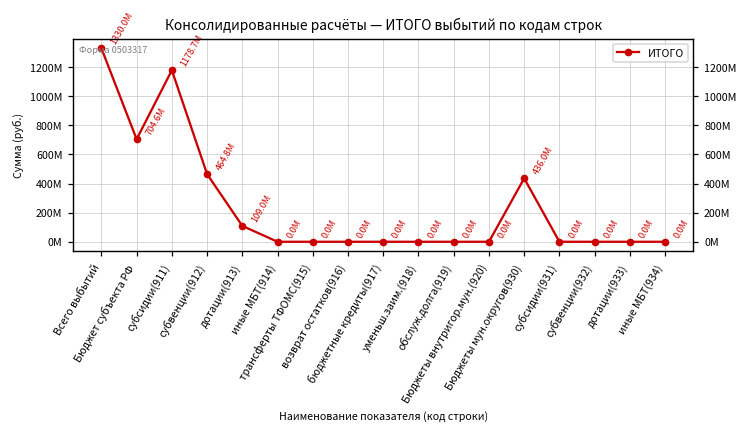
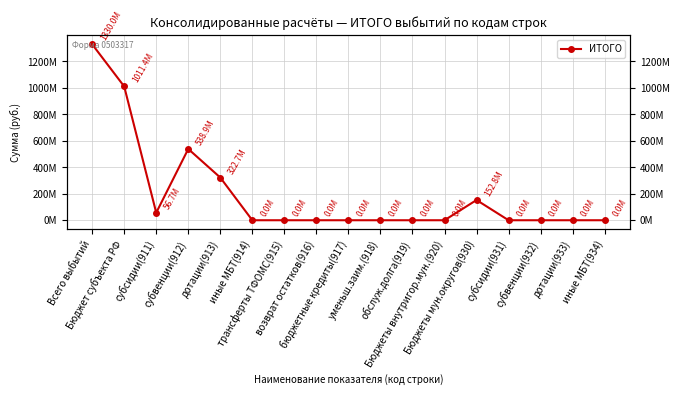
Бюджет субъекта РФ: 704.6M -> 1011.4M
субсидии(911): 1178.7M -> 56.7M
субвенции(912): 464.8M -> 538.9M
дотации(913): 109.0M -> 322.7M
Бюджеты мун.округов(930): 436.0M -> 152.8M
